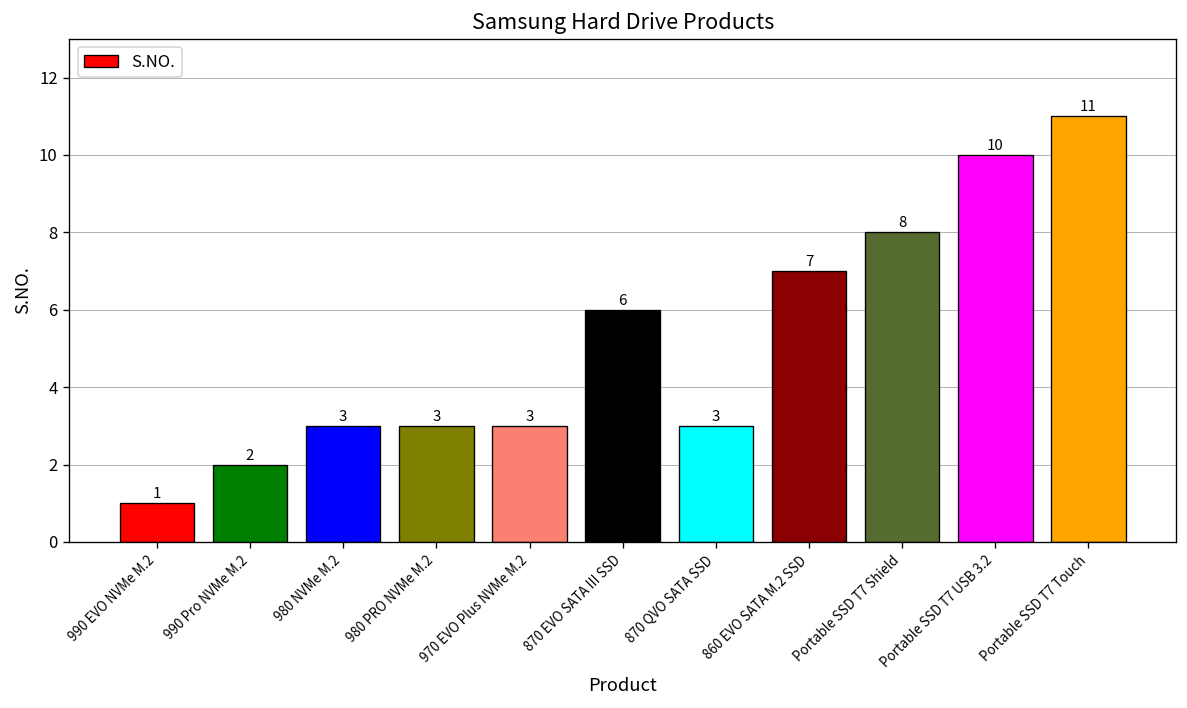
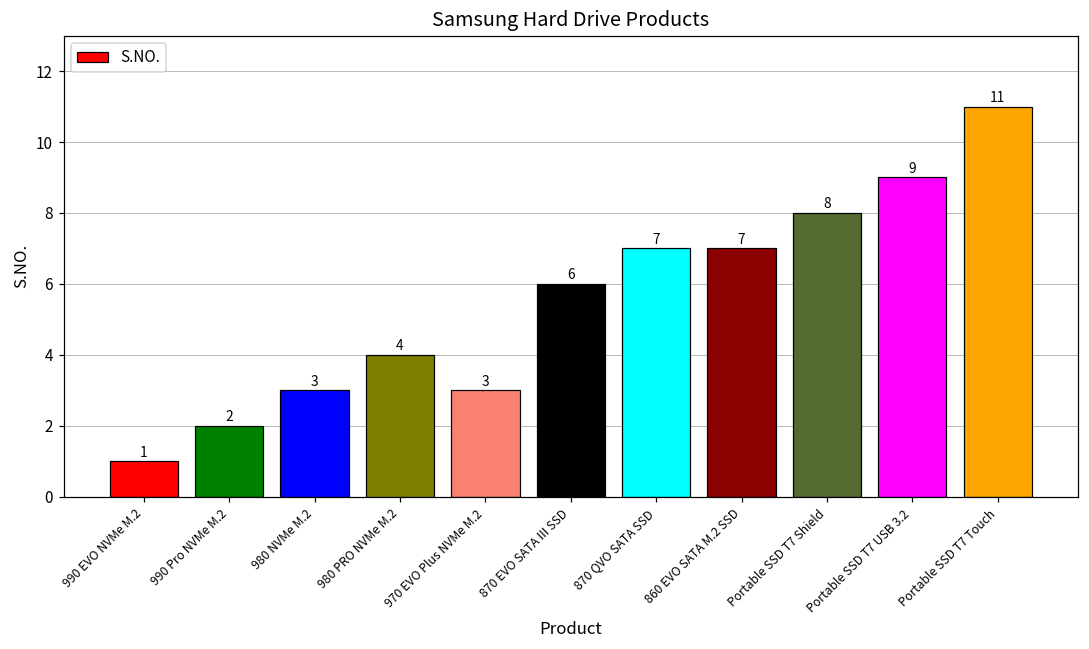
980 PRO NVMe M.2: 3 -> 4
870 QVO SATA SSD: 3 -> 7
Portable SSD T7 USB 3.2: 10 -> 9
